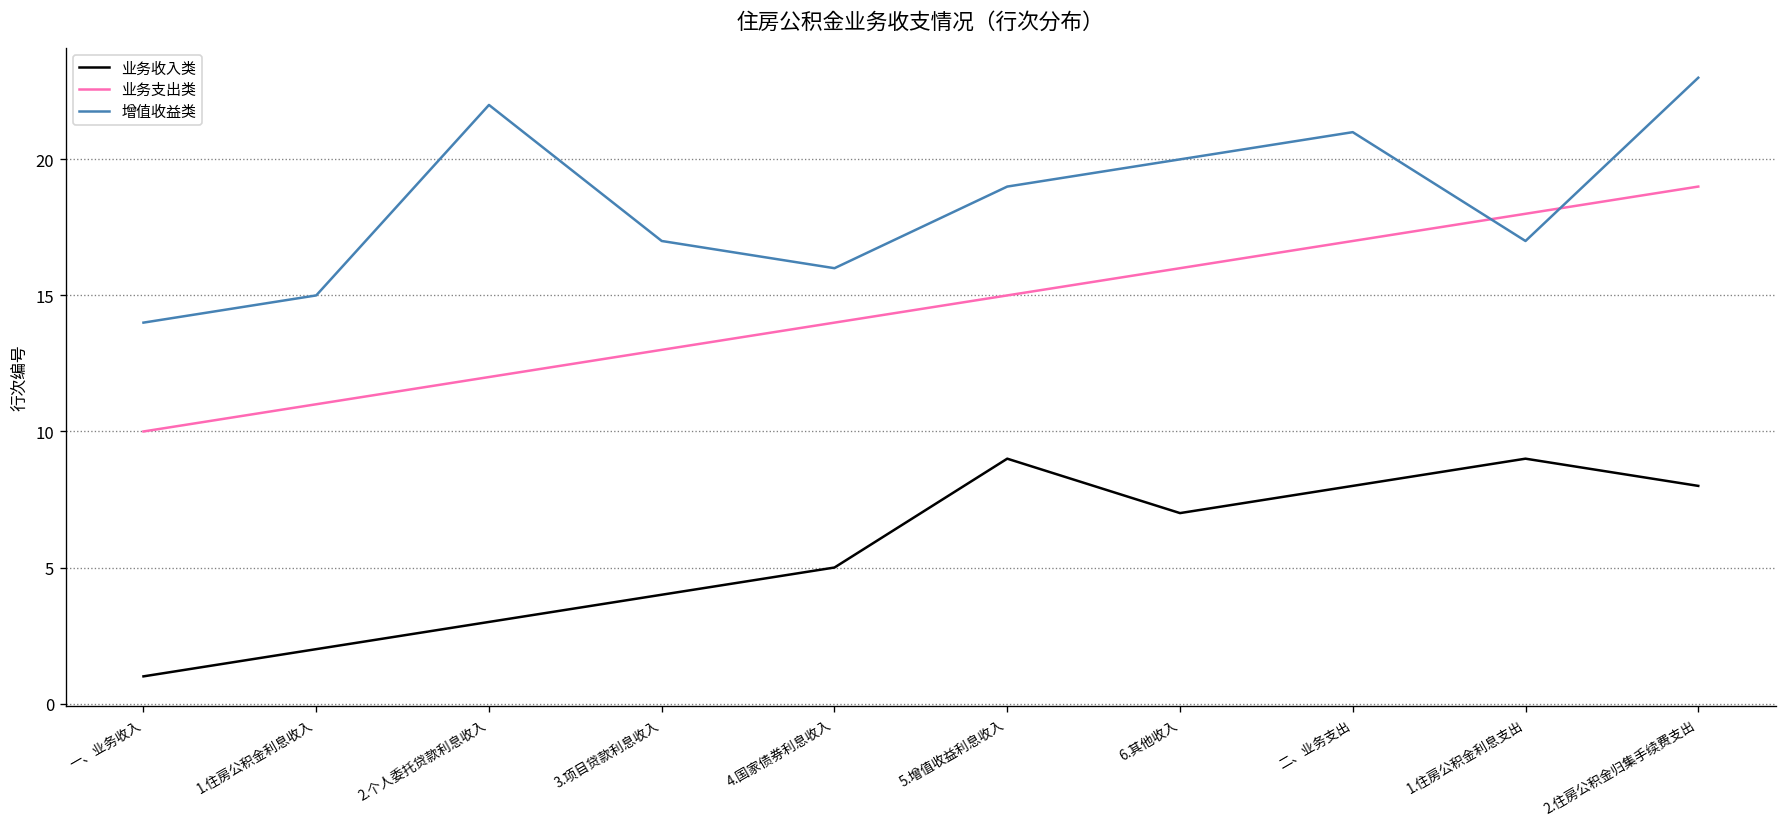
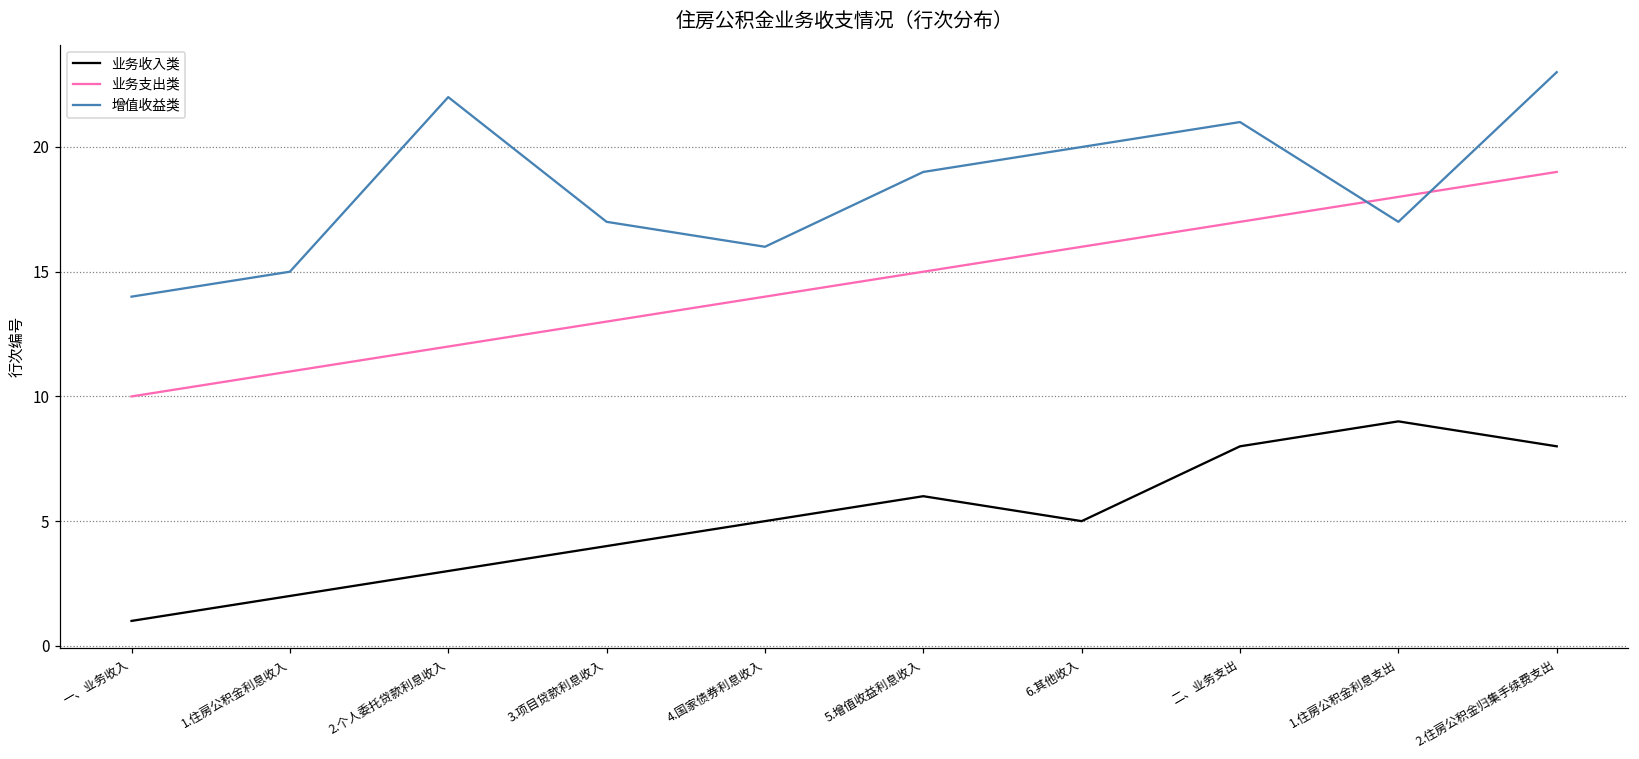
业务收入类, 5.增值收益利息收入: 9 -> 6
业务收入类, 6.其他收入: 7 -> 5
